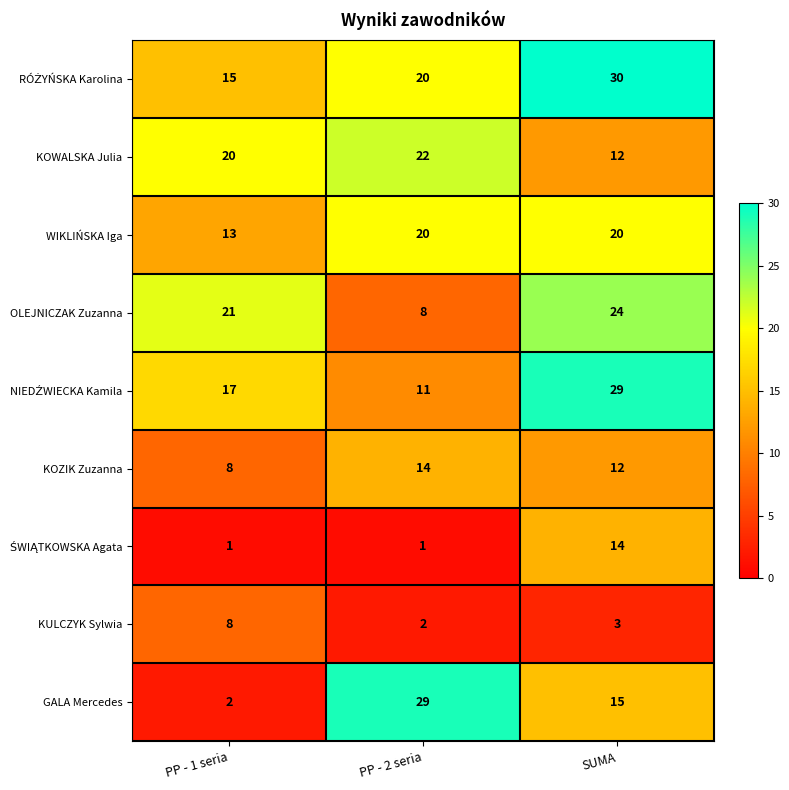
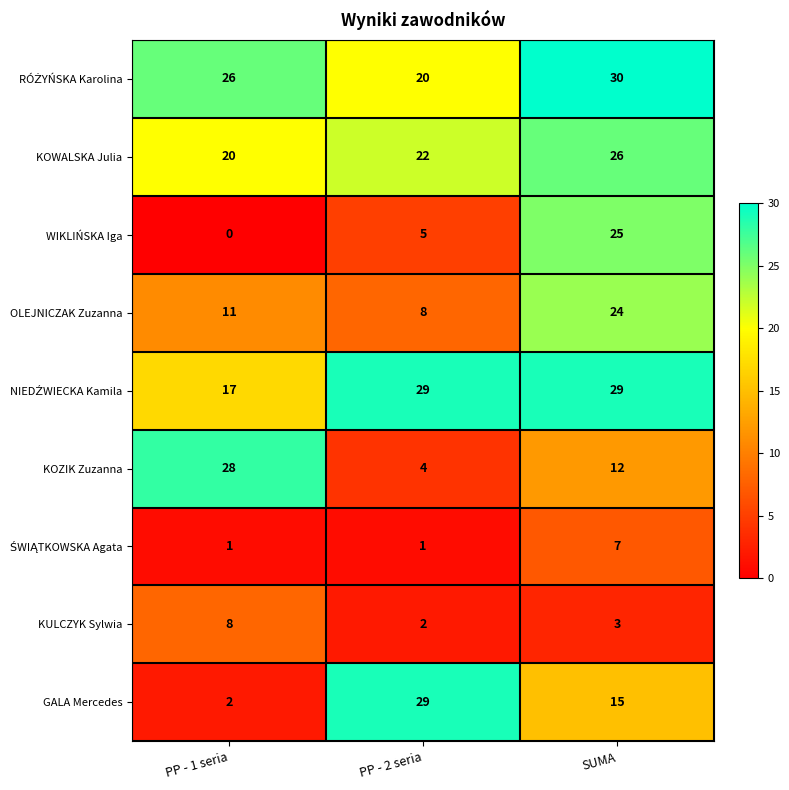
RÓŻYŃSKA Karolina, PP - 1 seria: 15 -> 26
KOWALSKA Julia, SUMA: 12 -> 26
WIKLIŃSKA Iga, PP - 1 seria: 13 -> 0
WIKLIŃSKA Iga, PP - 2 seria: 20 -> 5
WIKLIŃSKA Iga, SUMA: 20 -> 25
OLEJNICZAK Zuzanna, PP - 1 seria: 21 -> 11
NIEDŹWIECKA Kamila, PP - 2 seria: 11 -> 29
KOZIK Zuzanna, PP - 1 seria: 8 -> 28
KOZIK Zuzanna, PP - 2 seria: 14 -> 4
ŚWIĄTKOWSKA Agata, SUMA: 14 -> 7
